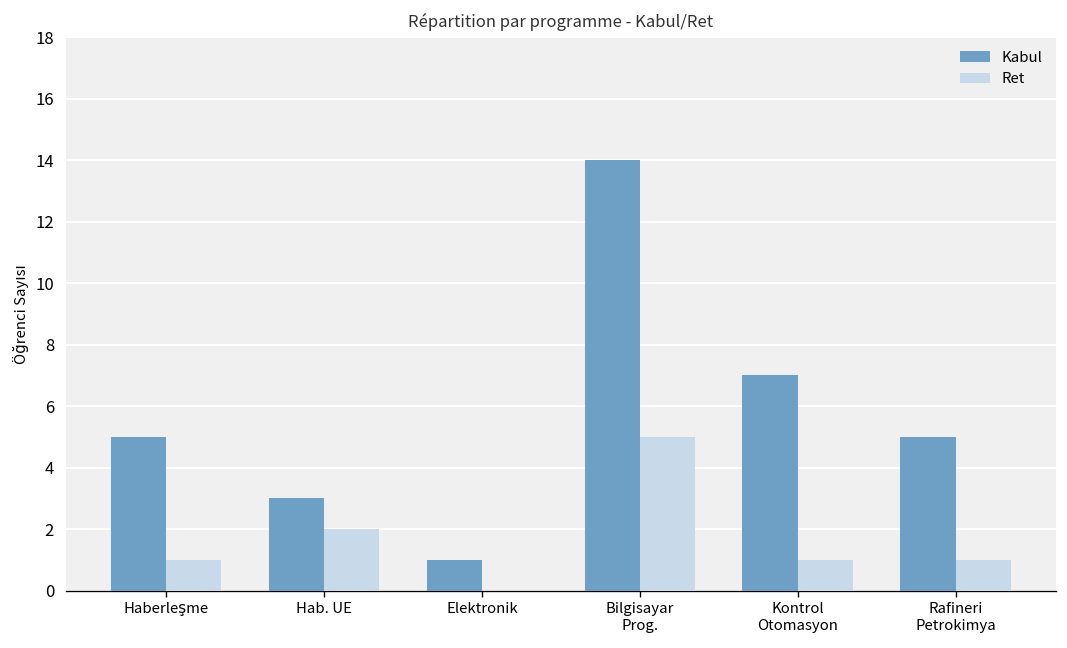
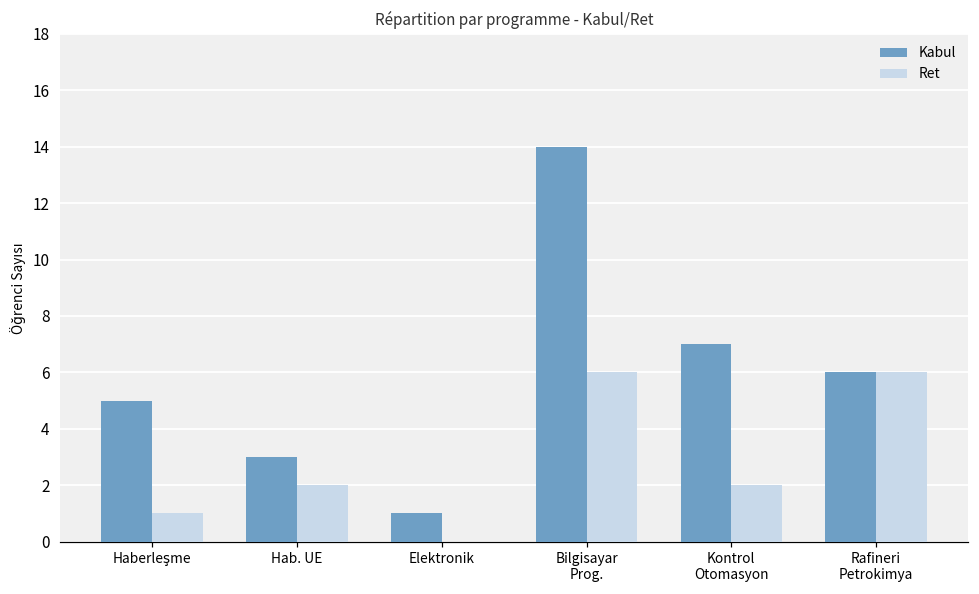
Ret, Bilgisayar Prog.: 5 -> 6
Ret, Kontrol Otomasyon: 1 -> 2
Kabul, Rafineri Petrokimya: 5 -> 6
Ret, Rafineri Petrokimya: 1 -> 6
